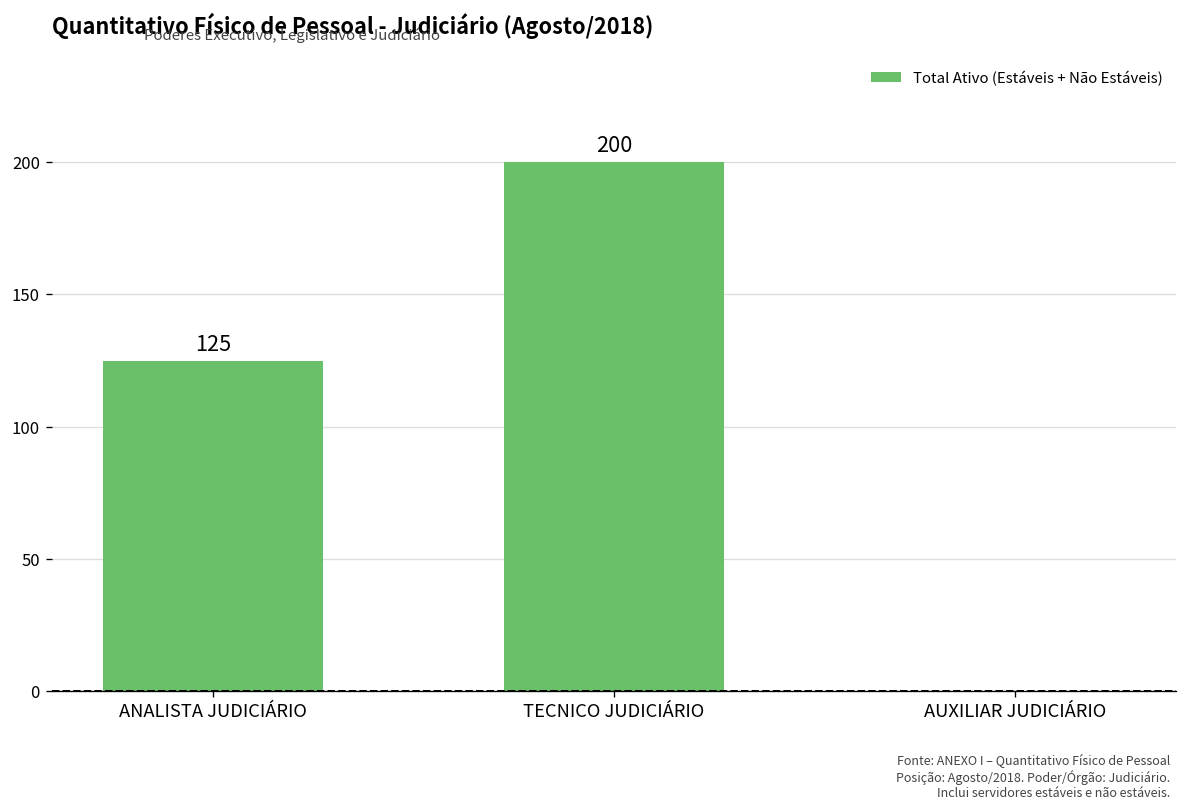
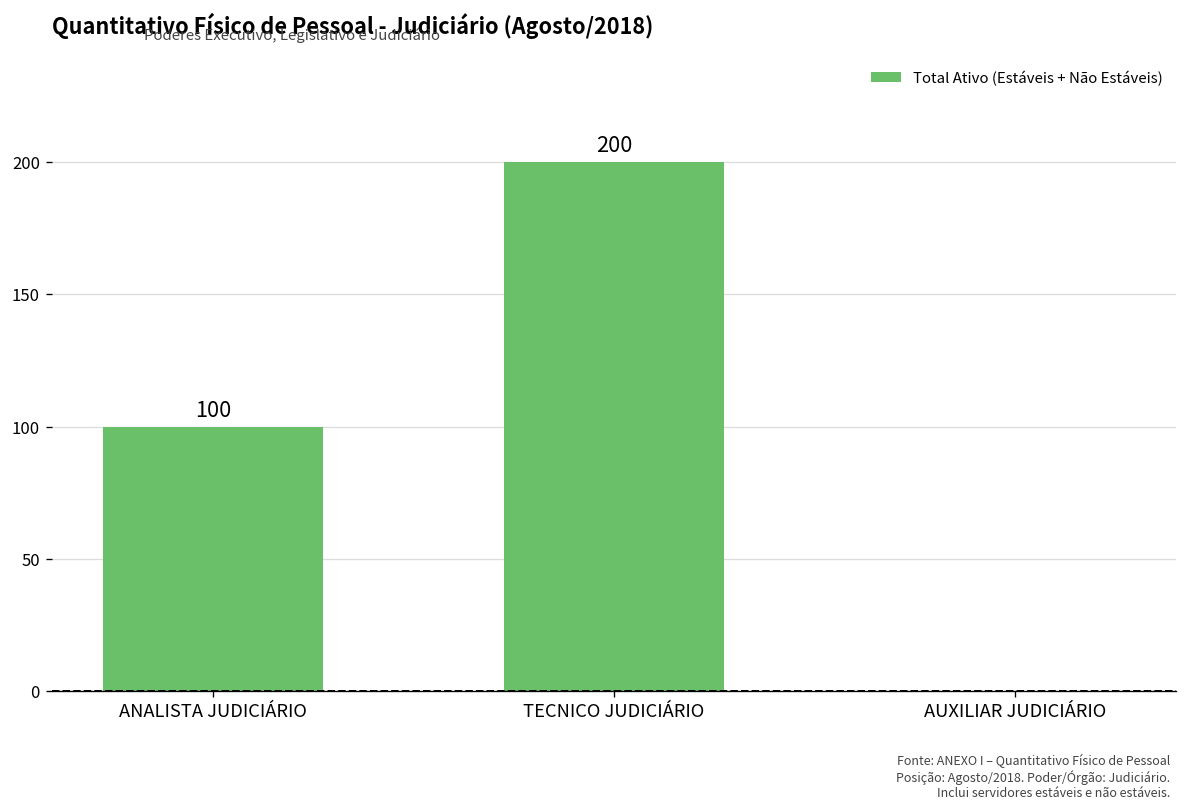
ANALISTA JUDICIÁRIO: 125 -> 100
